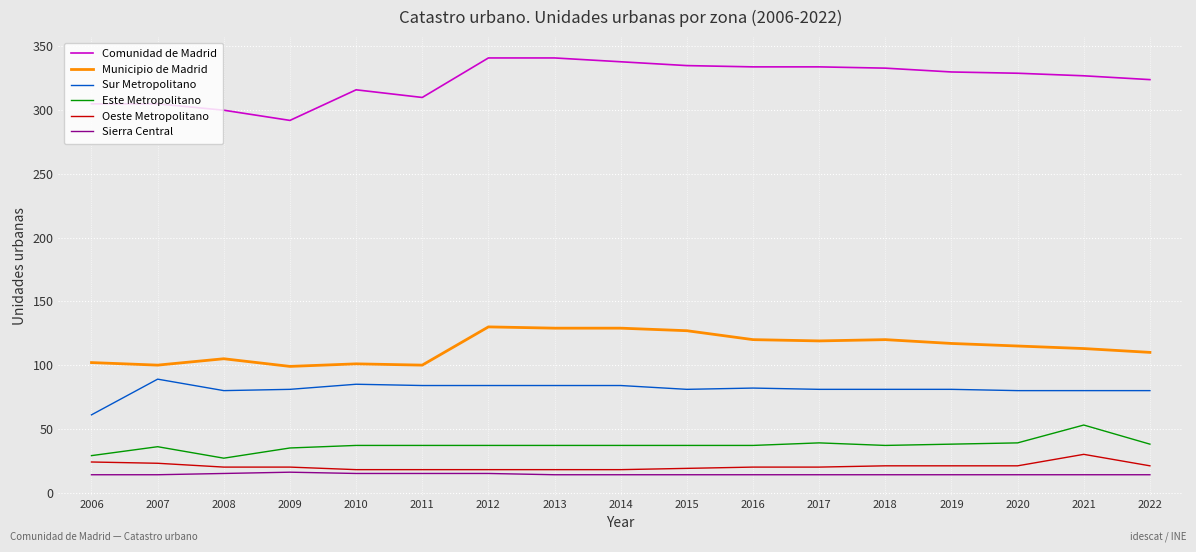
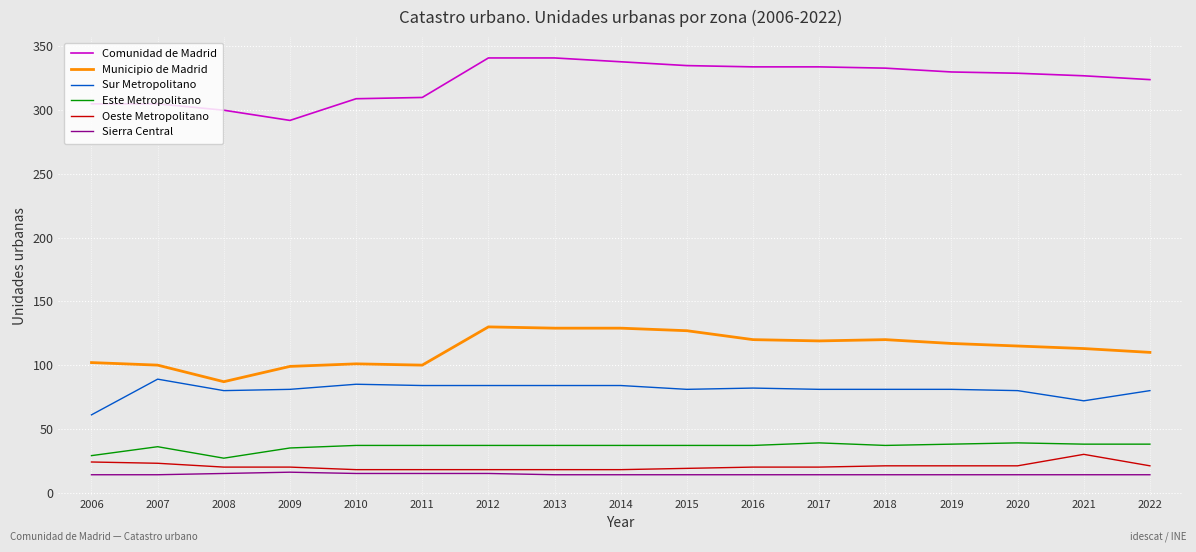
Municipio de Madrid, 2008: 105 -> 87
Comunidad de Madrid, 2010: 316 -> 309
Sur Metropolitano, 2021: 80 -> 72
Este Metropolitano, 2021: 53 -> 38
